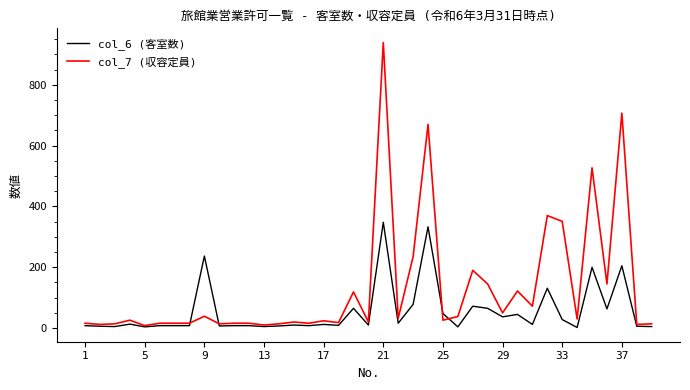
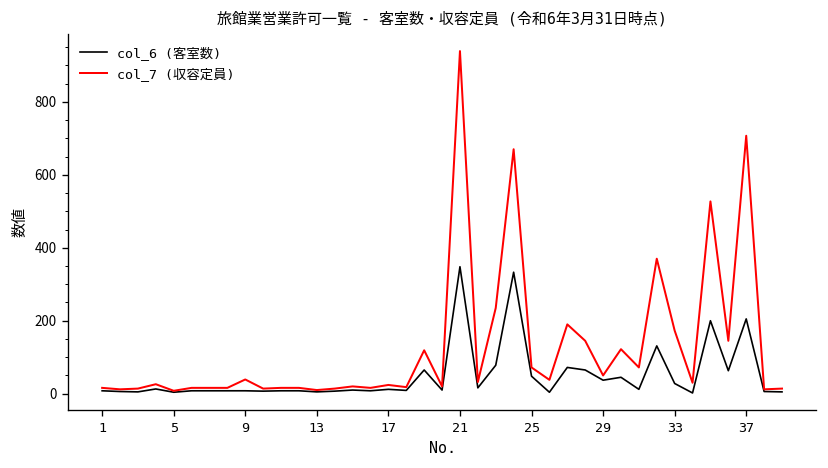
col_6 (客室数), 9: 240 -> 10
col_7 (収容定員), 25: 30 -> 70
col_7 (収容定員), 33: 350 -> 170
